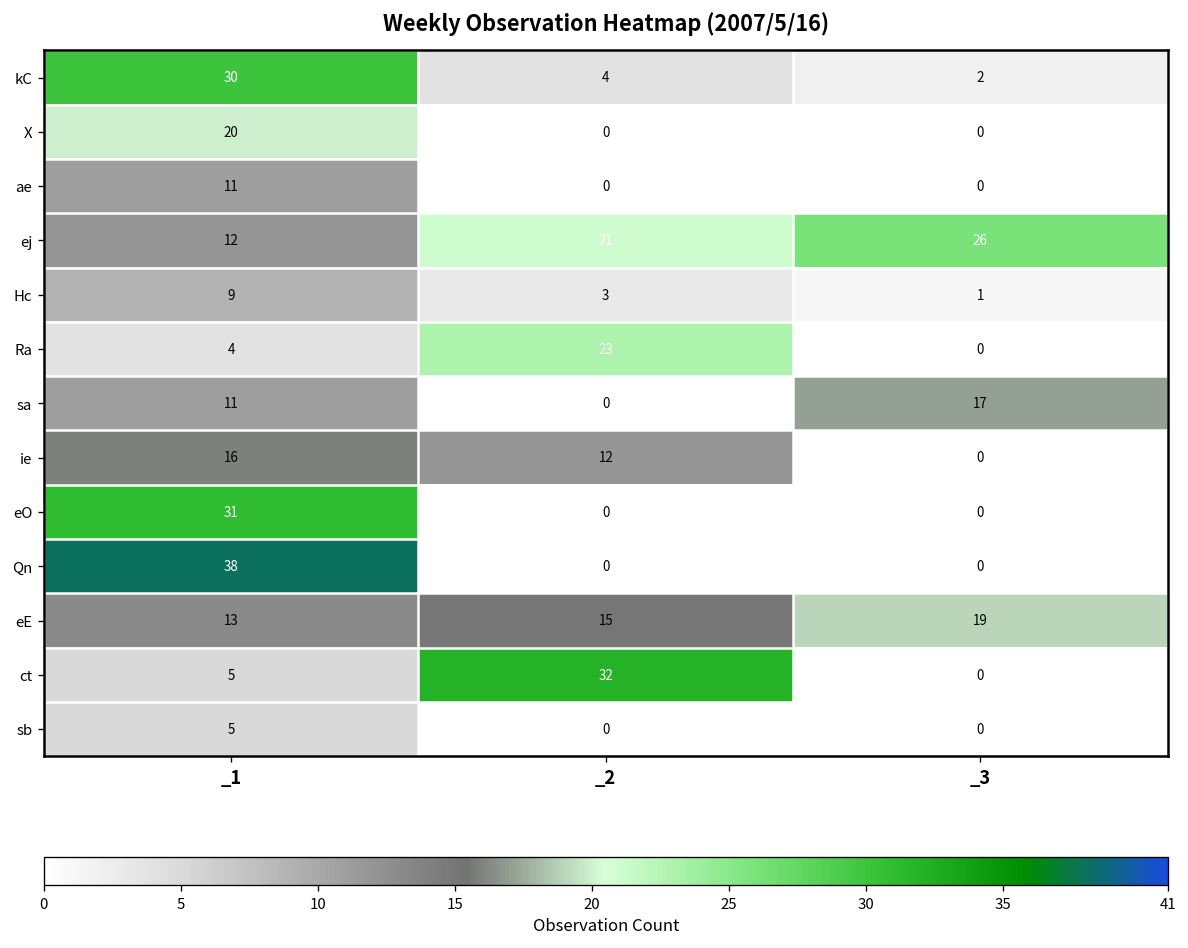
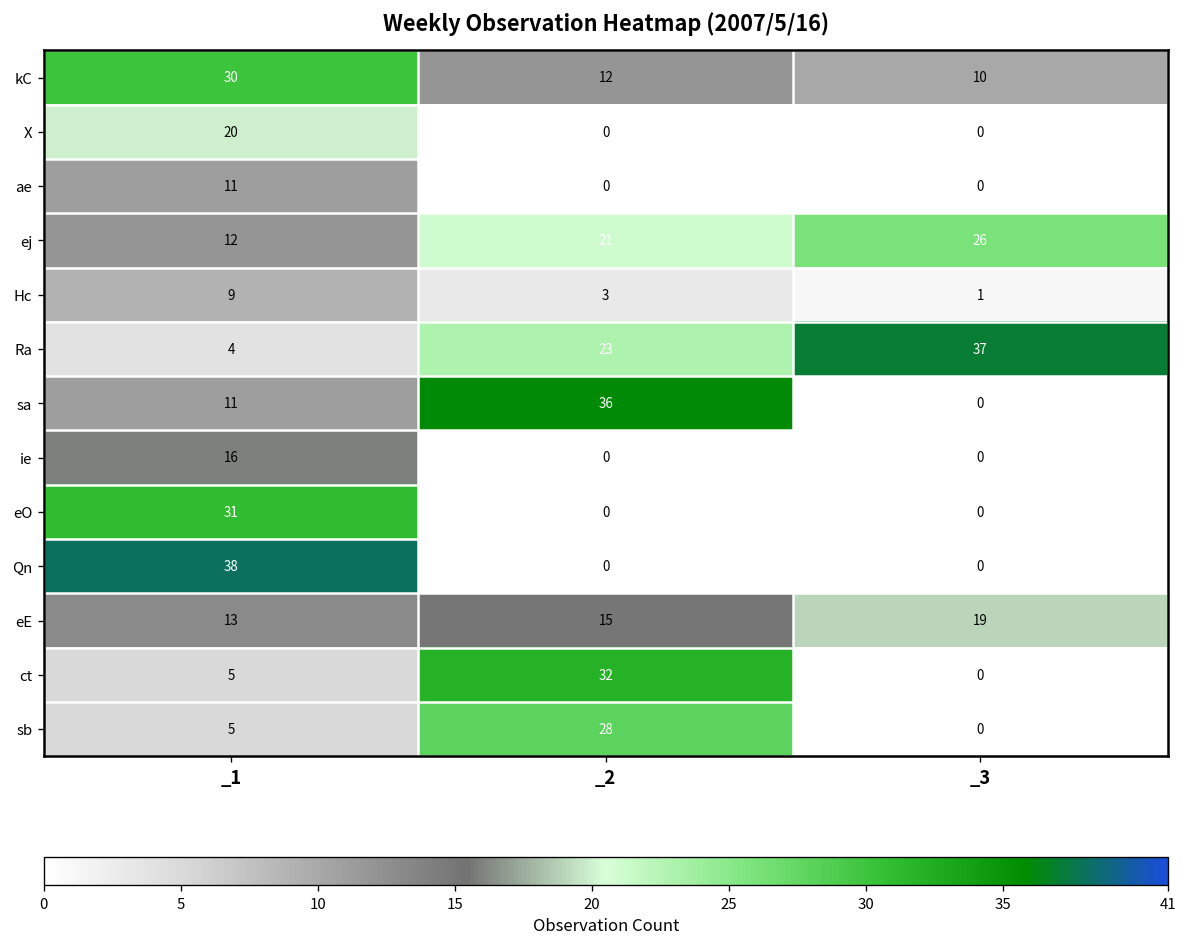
kC, _2: 4 -> 12
kC, _3: 2 -> 10
Ra, _3: 0 -> 37
sa, _2: 0 -> 36
sa, _3: 17 -> 0
ie, _2: 12 -> 0
sb, _2: 0 -> 28
